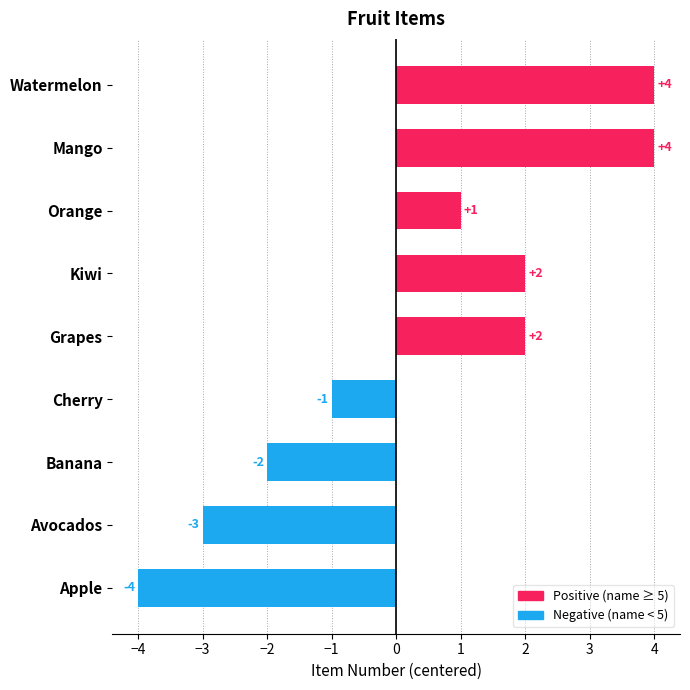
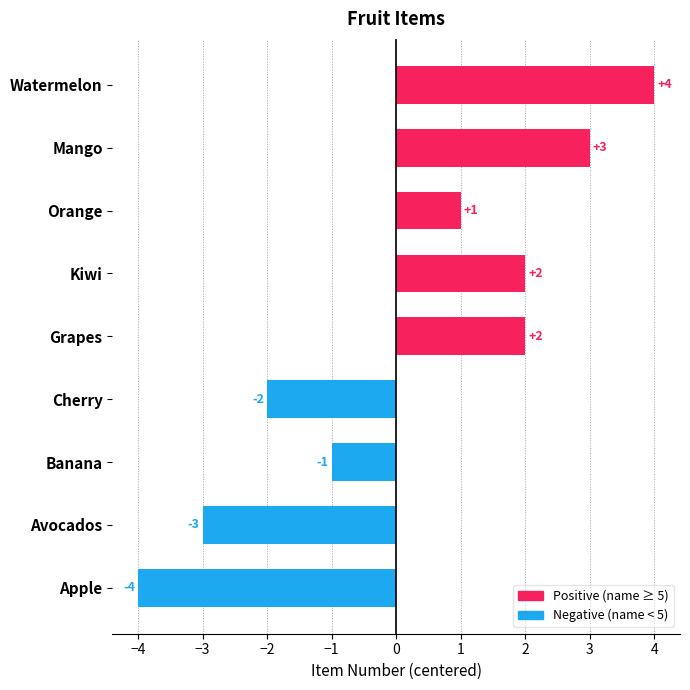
Mango: +4 -> +3
Cherry: -1 -> -2
Banana: -2 -> -1
